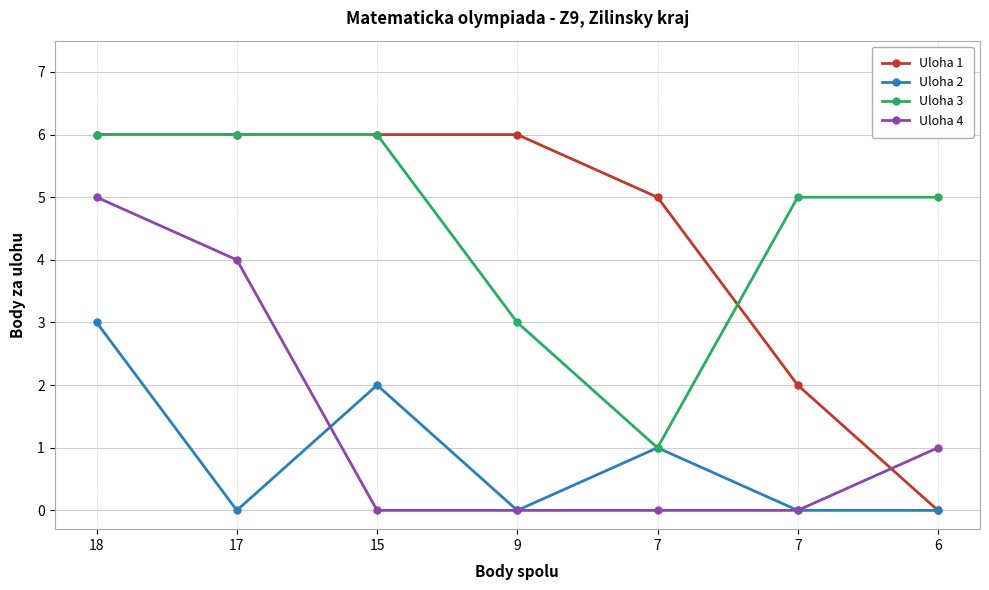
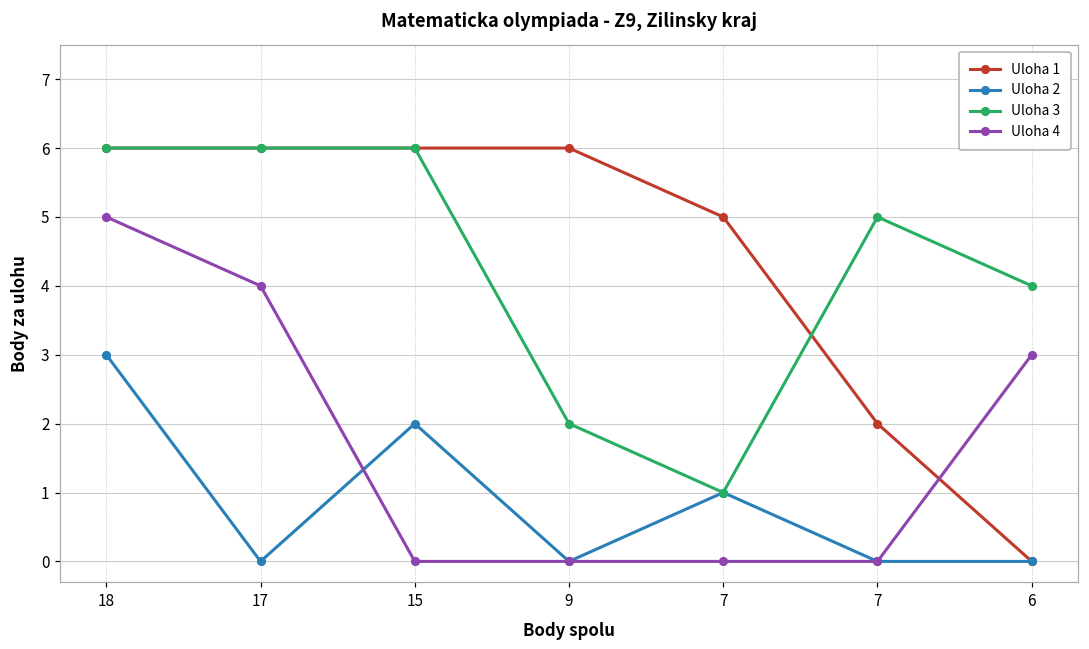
Uloha 3, 9: 3 -> 2
Uloha 3, 6: 5 -> 4
Uloha 4, 6: 1 -> 3
